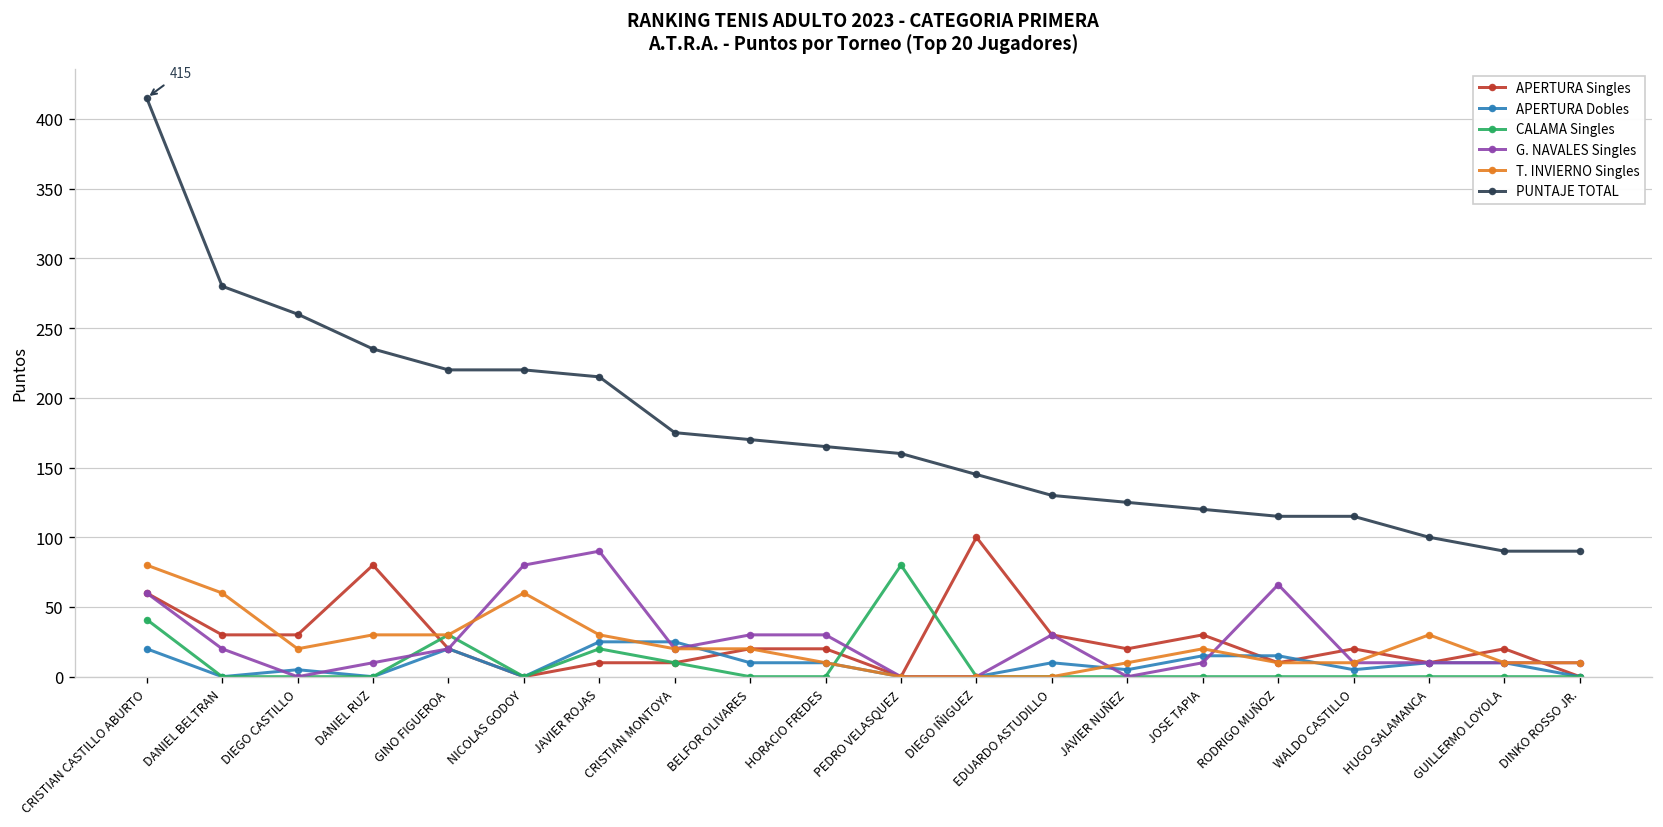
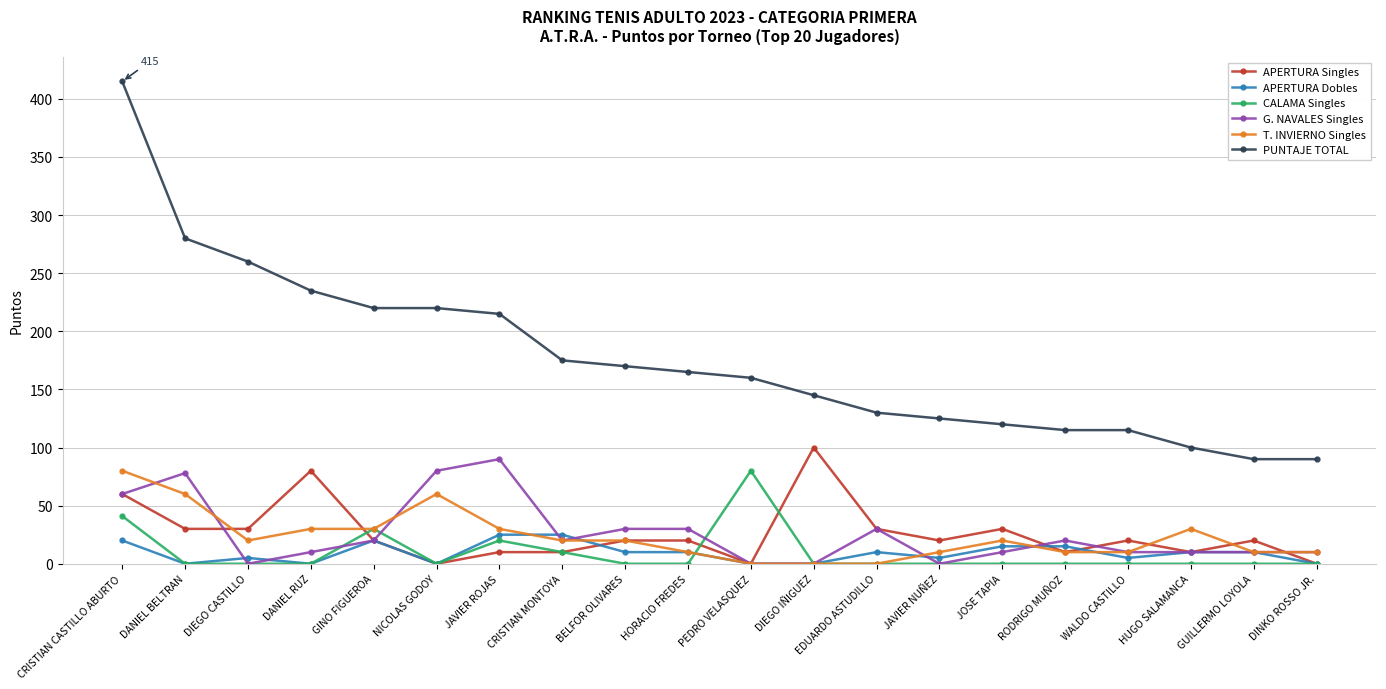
G. NAVALES Singles, DANIEL BELTRAN: 20 -> 78
G. NAVALES Singles, RODRIGO MUÑOZ: 66 -> 20
